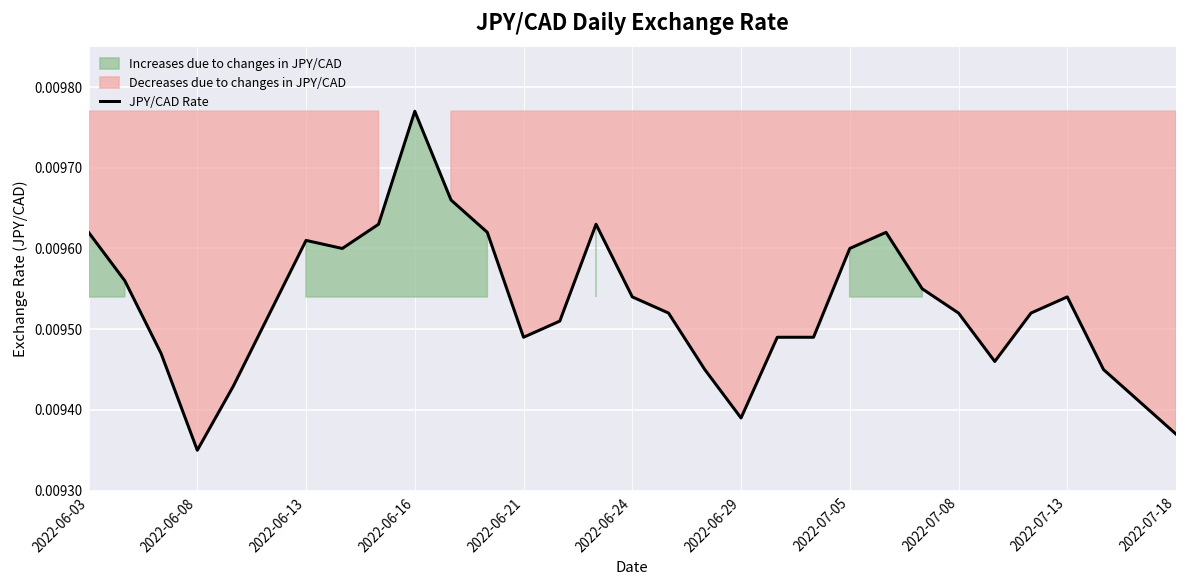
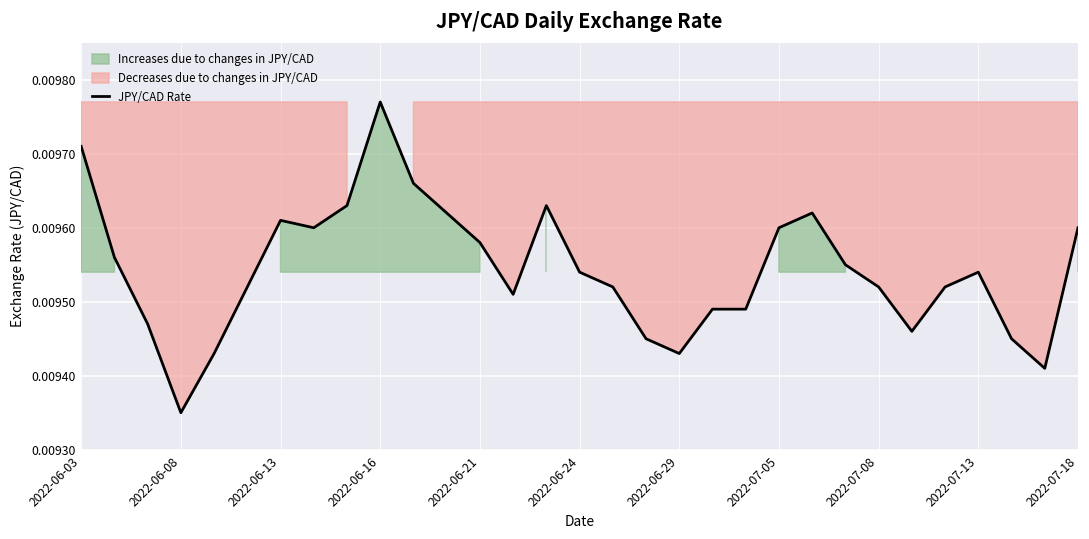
2022-06-03: 0.00962 -> 0.00971
2022-06-21: 0.00949 -> 0.00958
2022-06-29: 0.00939 -> 0.00943
2022-07-18: 0.00937 -> 0.00960
